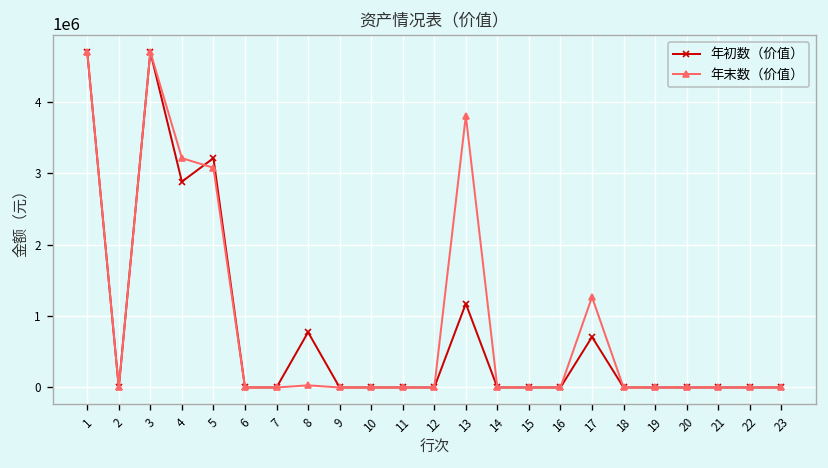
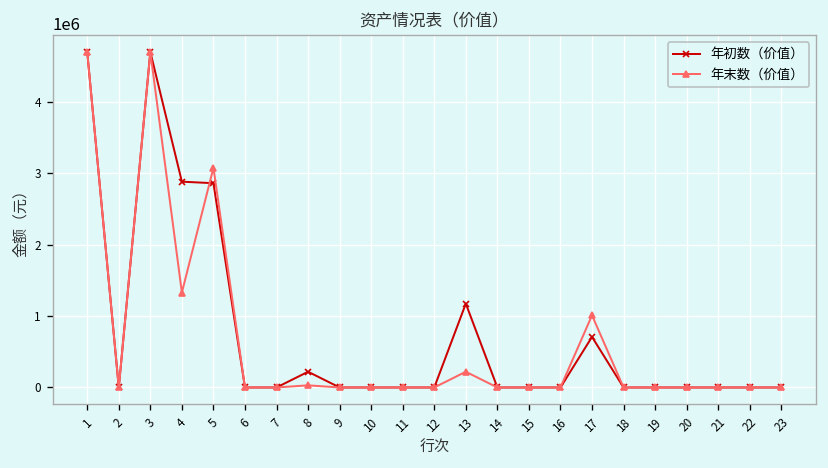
年末数（价值）, 4: 3200000 -> 1300000
年初数（价值）, 5: 3200000 -> 2900000
年初数（价值）, 8: 800000 -> 200000
年末数（价值）, 13: 3800000 -> 200000
年末数（价值）, 17: 1300000 -> 1000000
